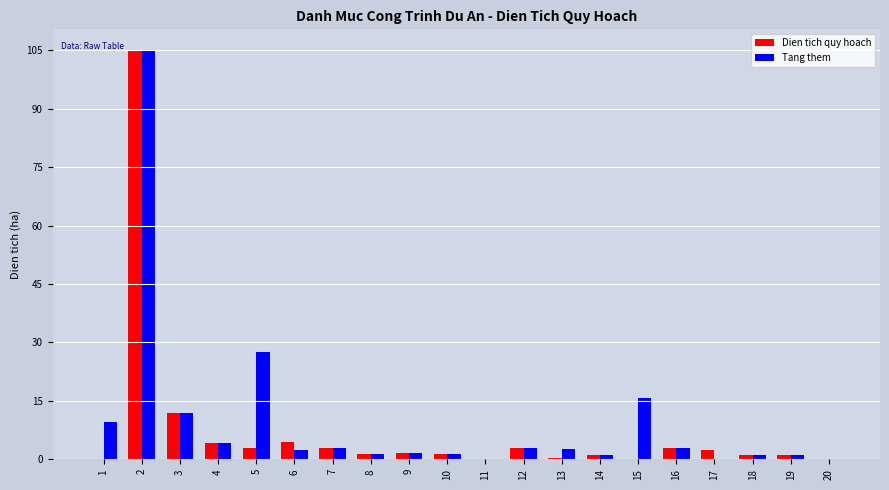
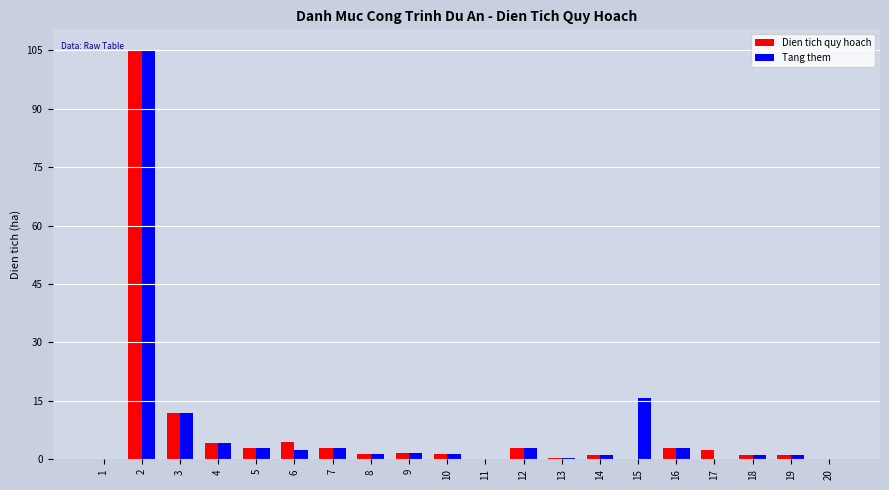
Tang them, 1: 10 -> 0
Tang them, 5: 28 -> 3
Tang them, 13: 3 -> 0
